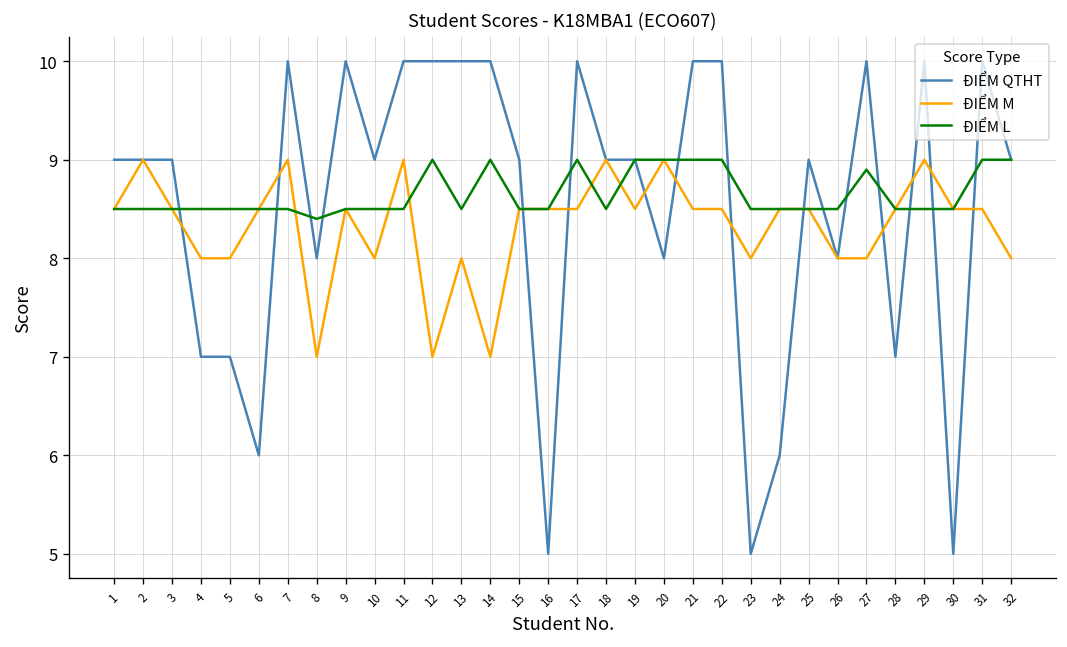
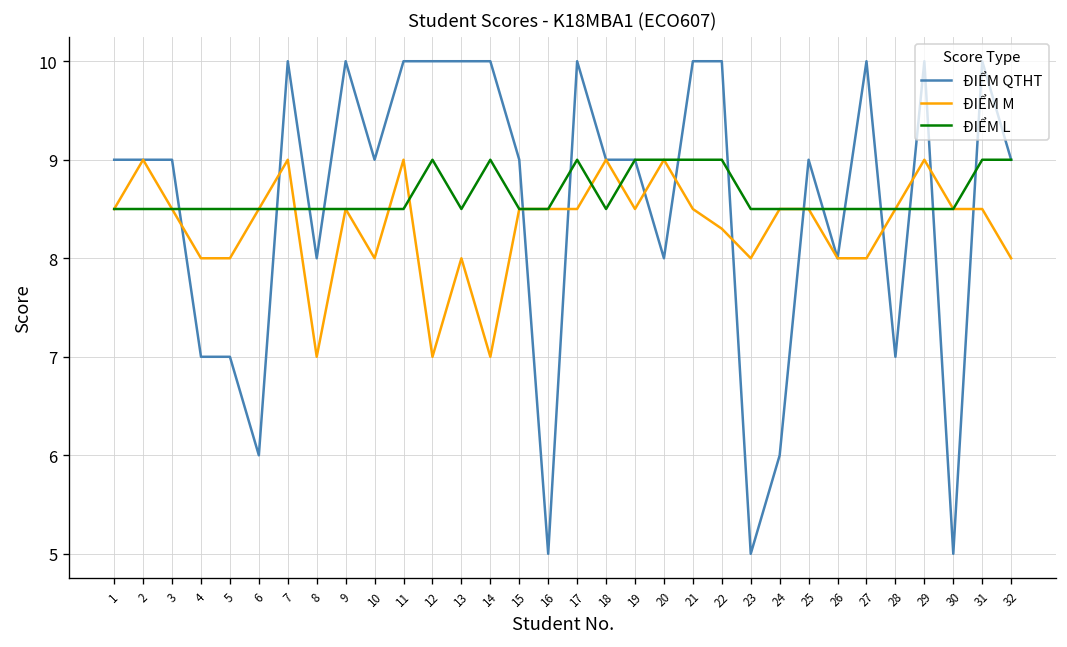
ĐIỂM L, 8: 8.4 -> 8.5
ĐIỂM M, 22: 8.5 -> 8.3
ĐIỂM L, 27: 8.9 -> 8.5
